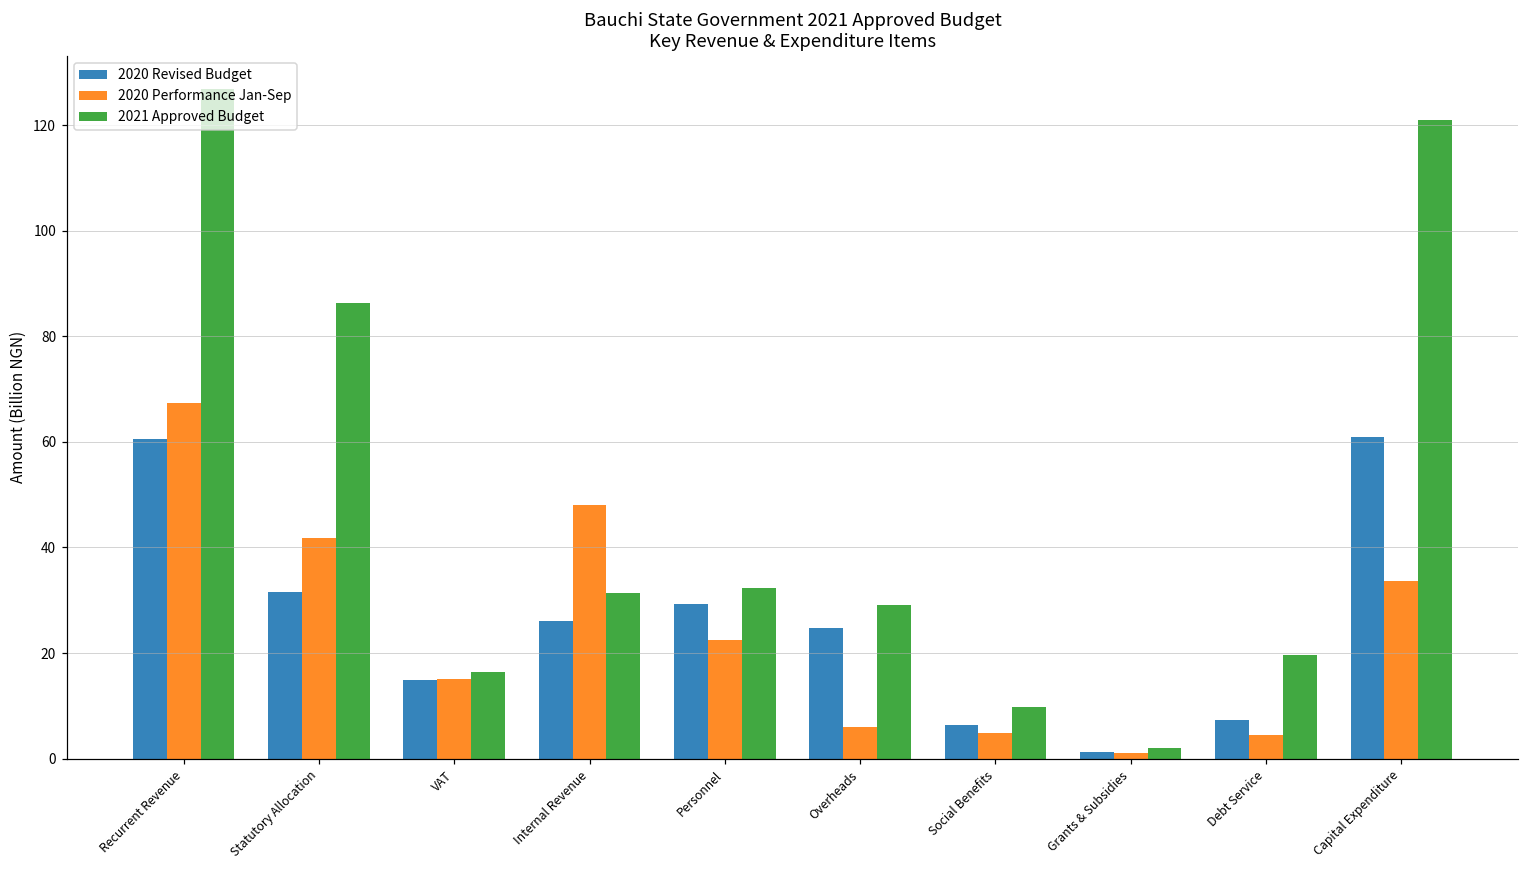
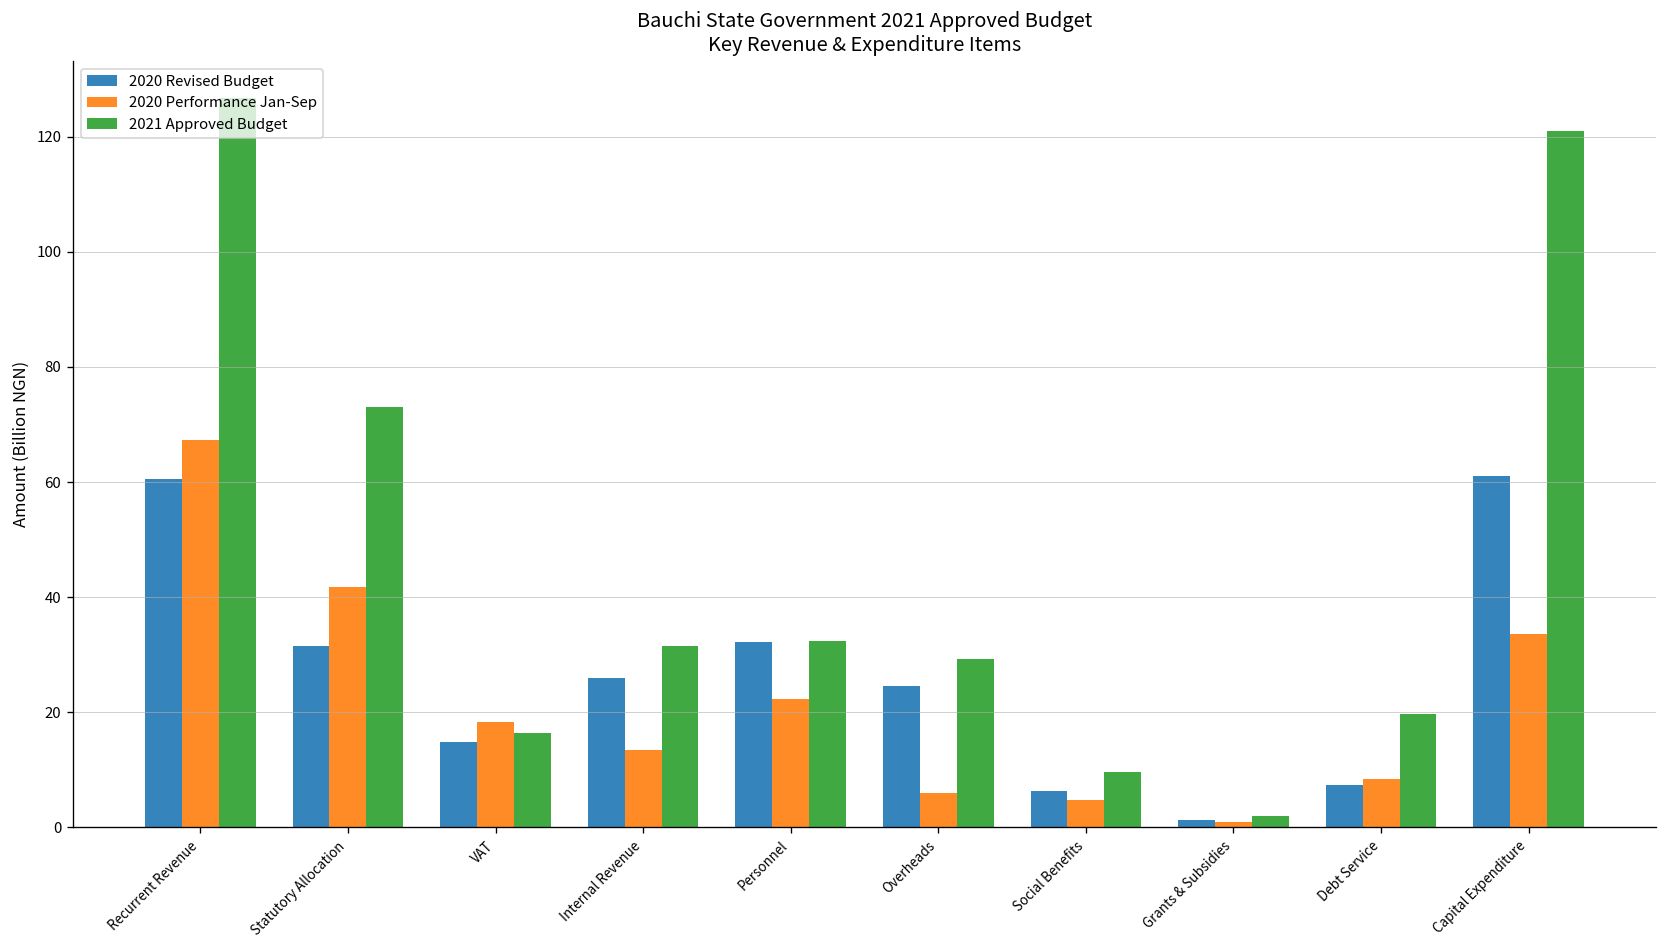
2021 Approved Budget, Statutory Allocation: 86 -> 73
2020 Performance Jan-Sep, VAT: 15 -> 18
2020 Performance Jan-Sep, Internal Revenue: 48 -> 14
2020 Revised Budget, Personnel: 29 -> 32
2020 Performance Jan-Sep, Debt Service: 5 -> 8
